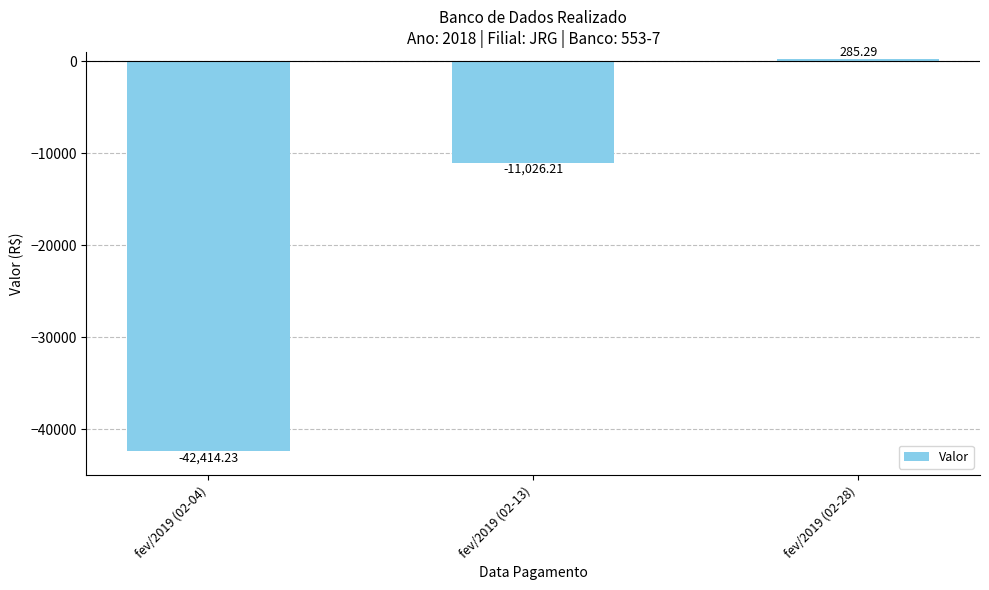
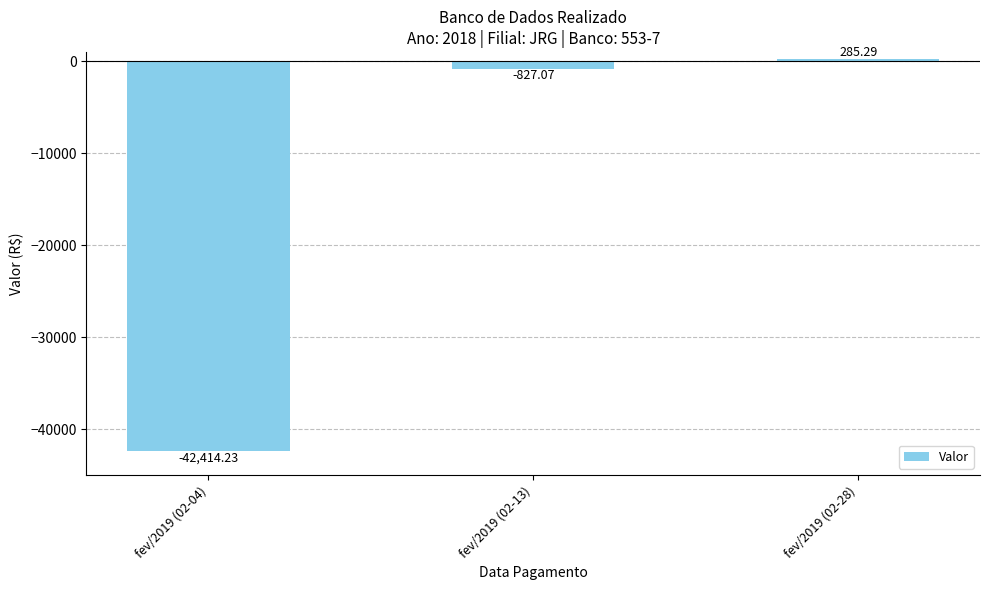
fev/2019 (02-13): -11,026.21 -> -827.07
